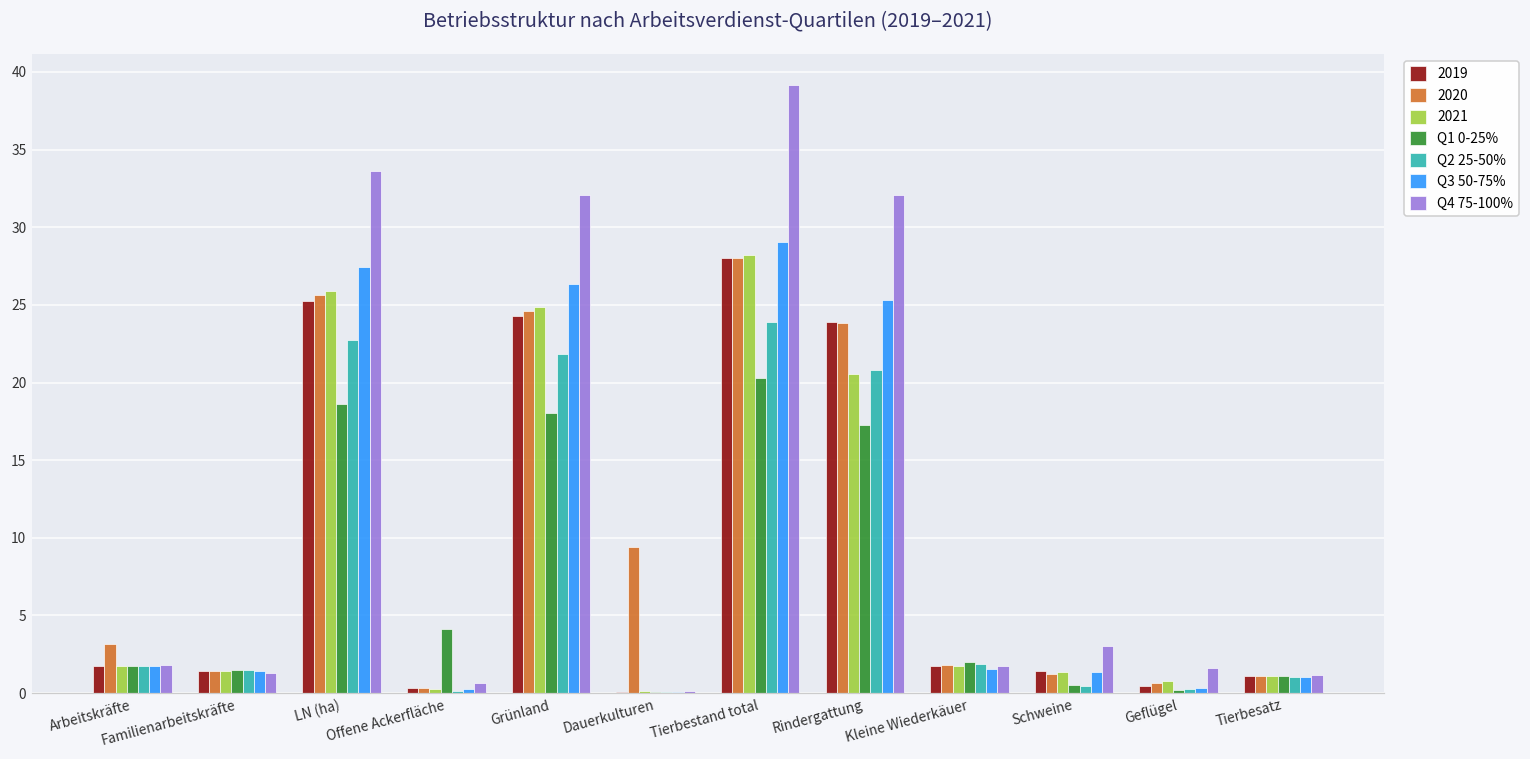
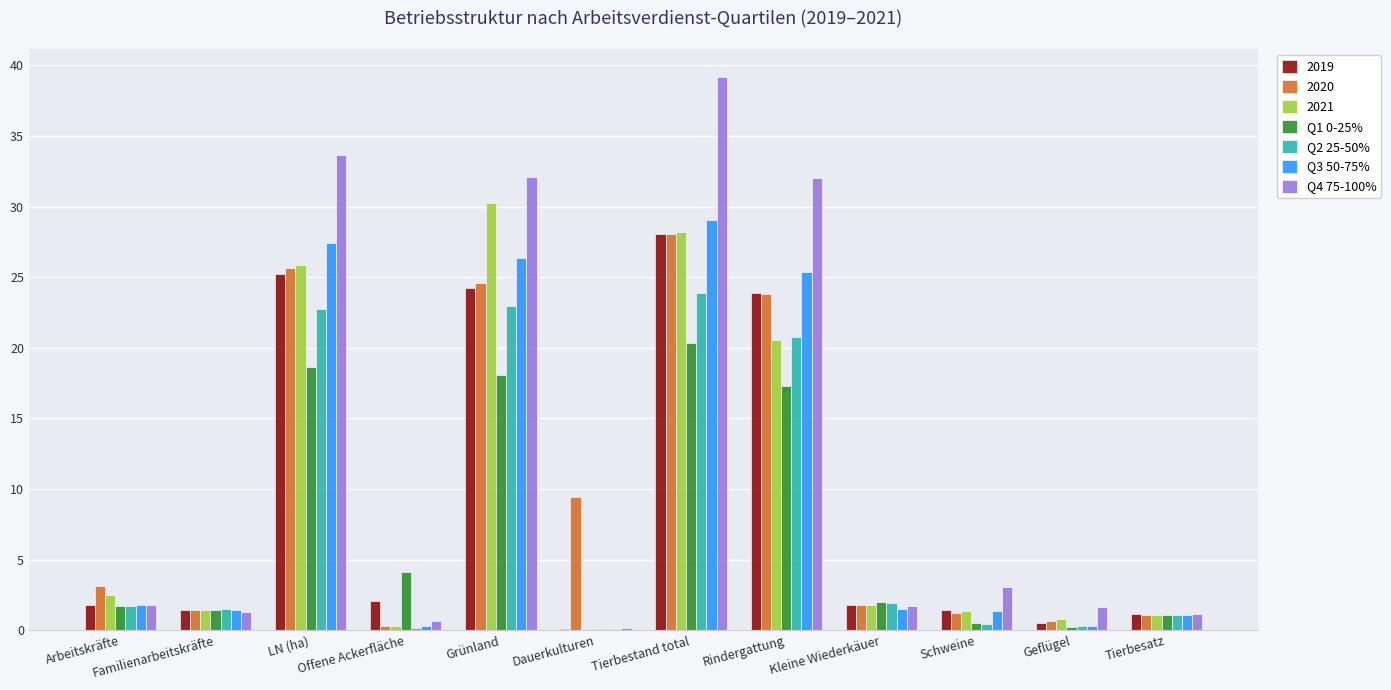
2021, Arbeitskräfte: 1.8 -> 2.5
2019, Offene Ackerfläche: 0.3 -> 2.1
2021, Grünland: 24.9 -> 30.3
Q2 25-50%, Grünland: 21.8 -> 23.0
